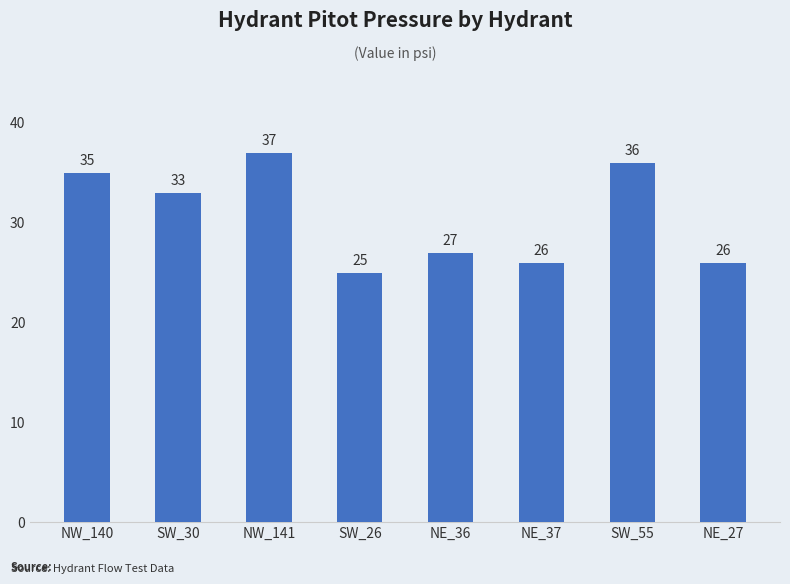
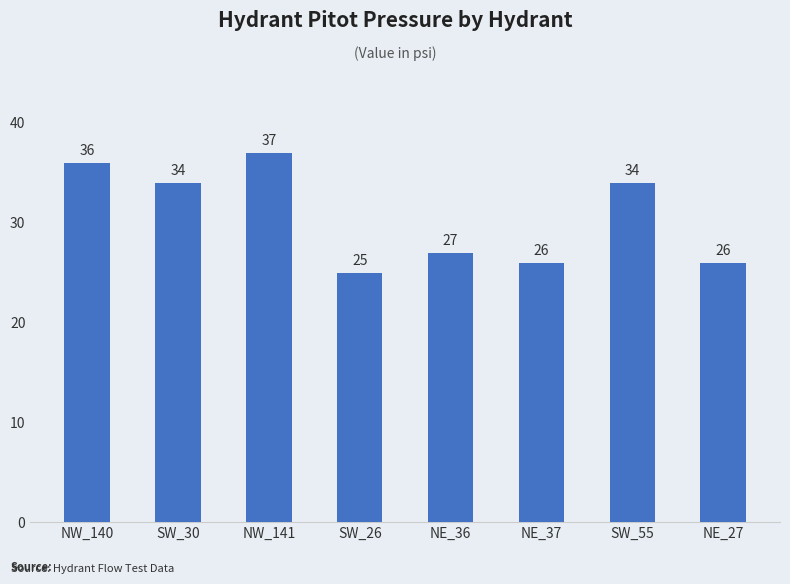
NW_140: 35 -> 36
SW_30: 33 -> 34
SW_55: 36 -> 34
